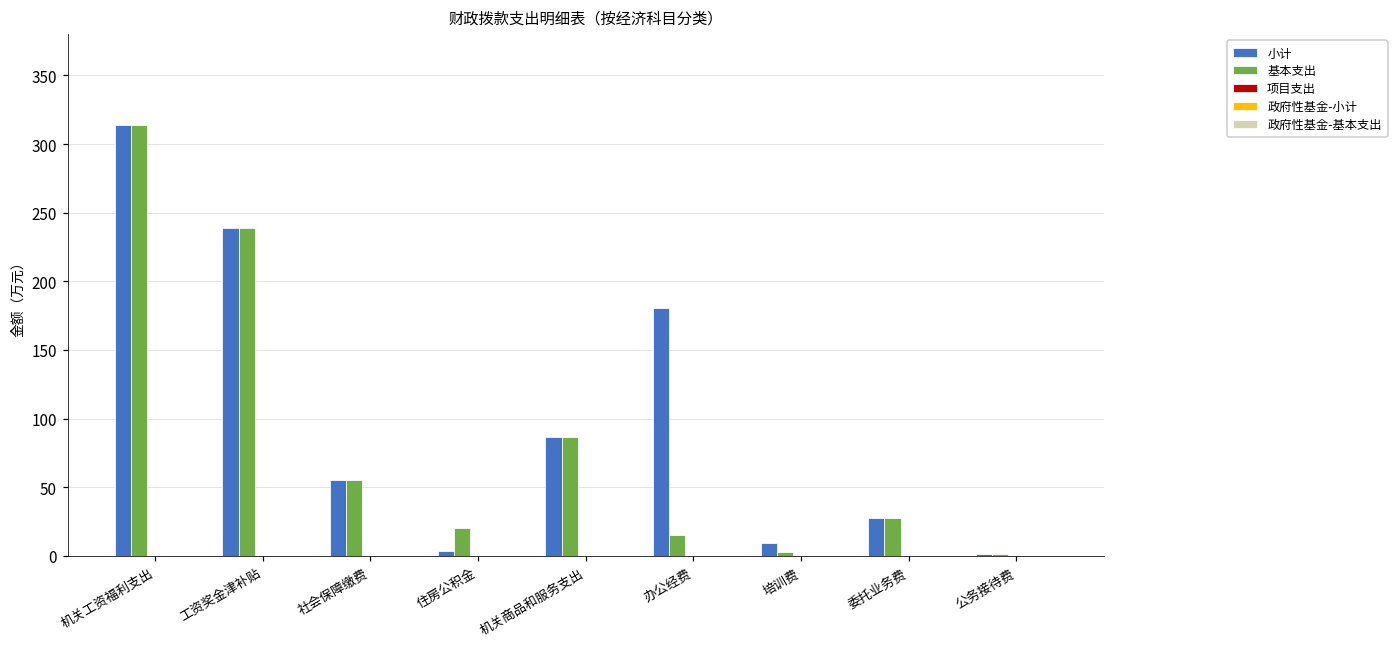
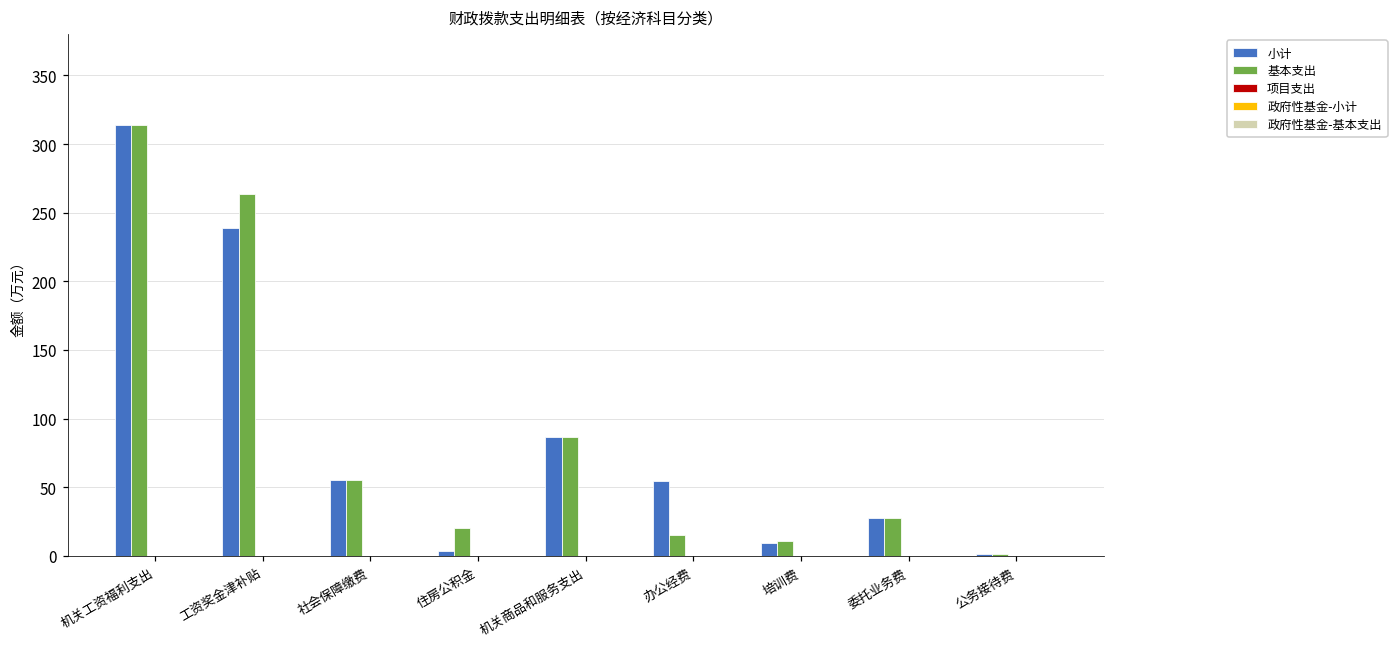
基本支出, 工资奖金津补贴: 239 -> 263
小计, 办公经费: 181 -> 54
基本支出, 培训费: 3 -> 11
